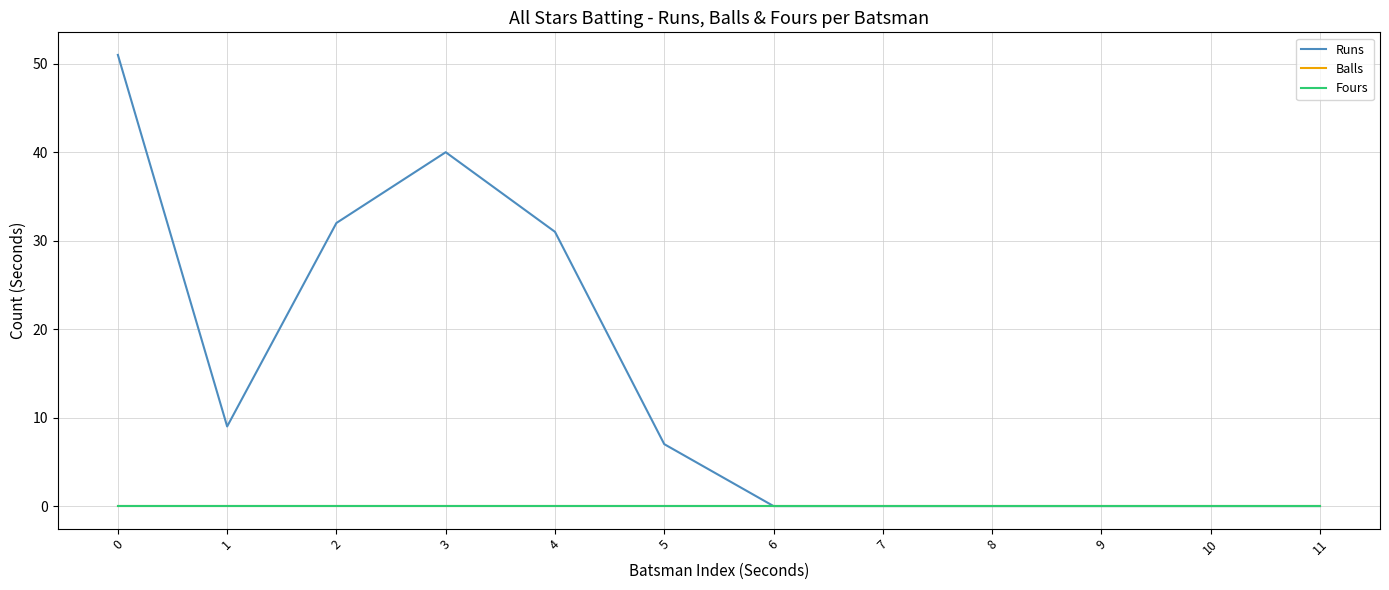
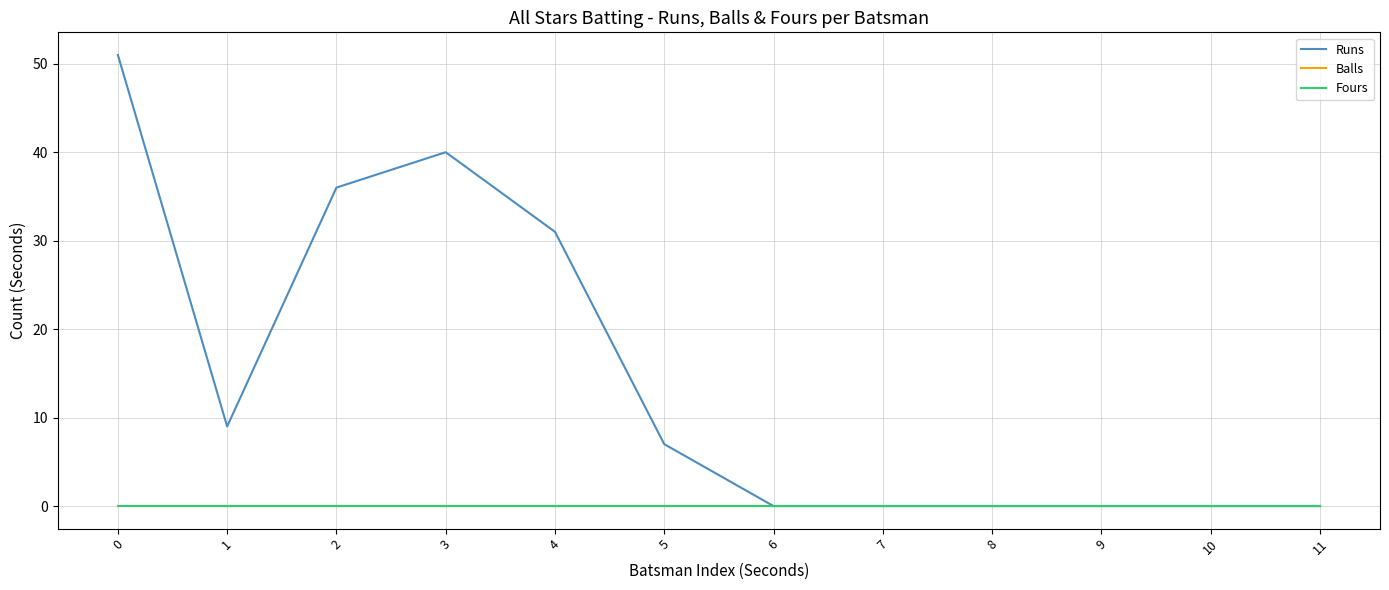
Runs, 2: 32 -> 36
